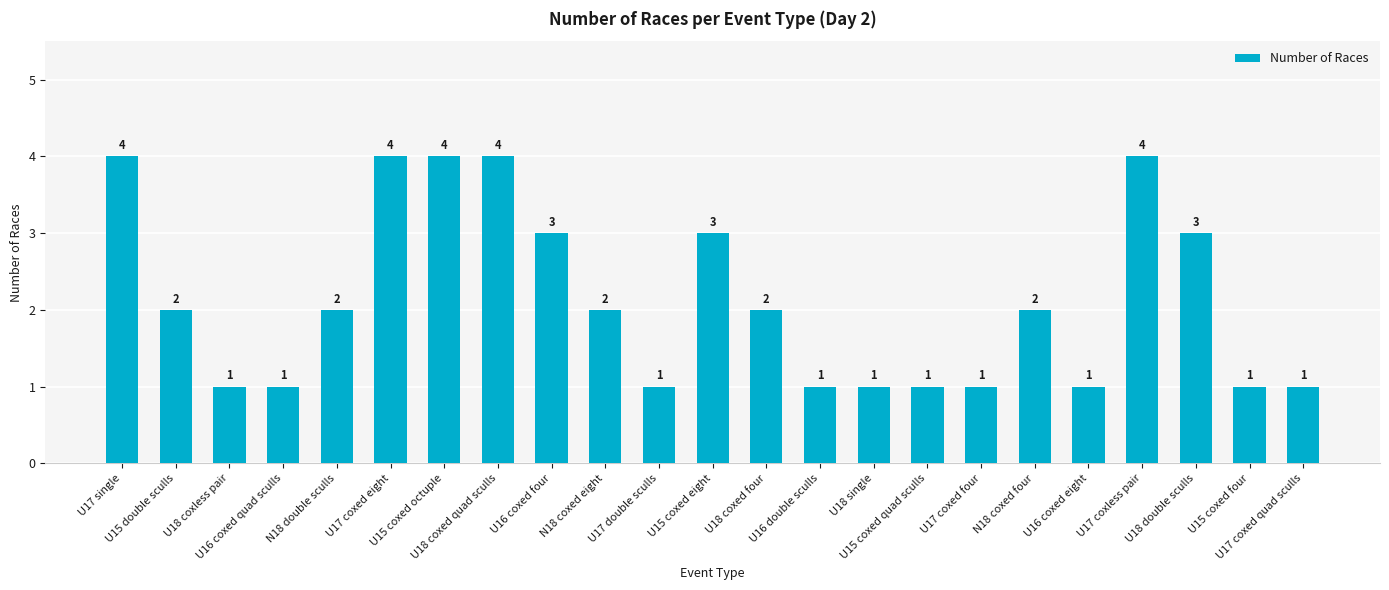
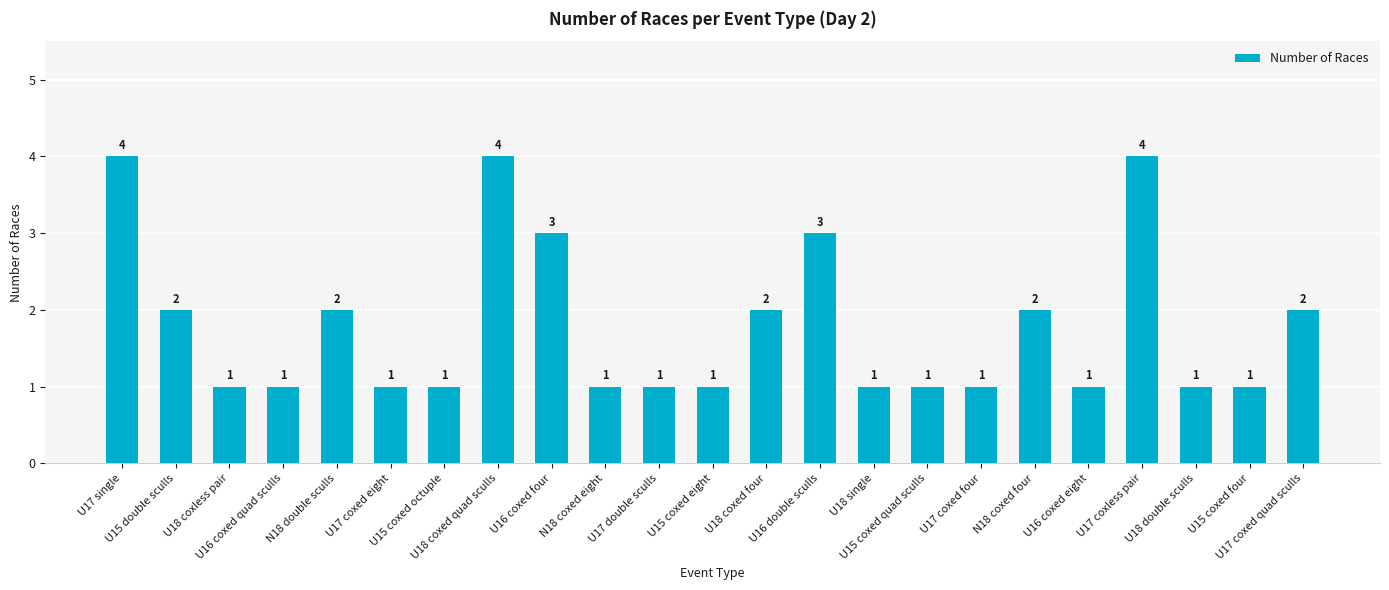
U17 coxed eight: 4 -> 1
U15 coxed octuple: 4 -> 1
N18 coxed eight: 2 -> 1
U15 coxed eight: 3 -> 1
U16 double sculls: 1 -> 3
U18 double sculls: 3 -> 1
U17 coxed quad sculls: 1 -> 2
